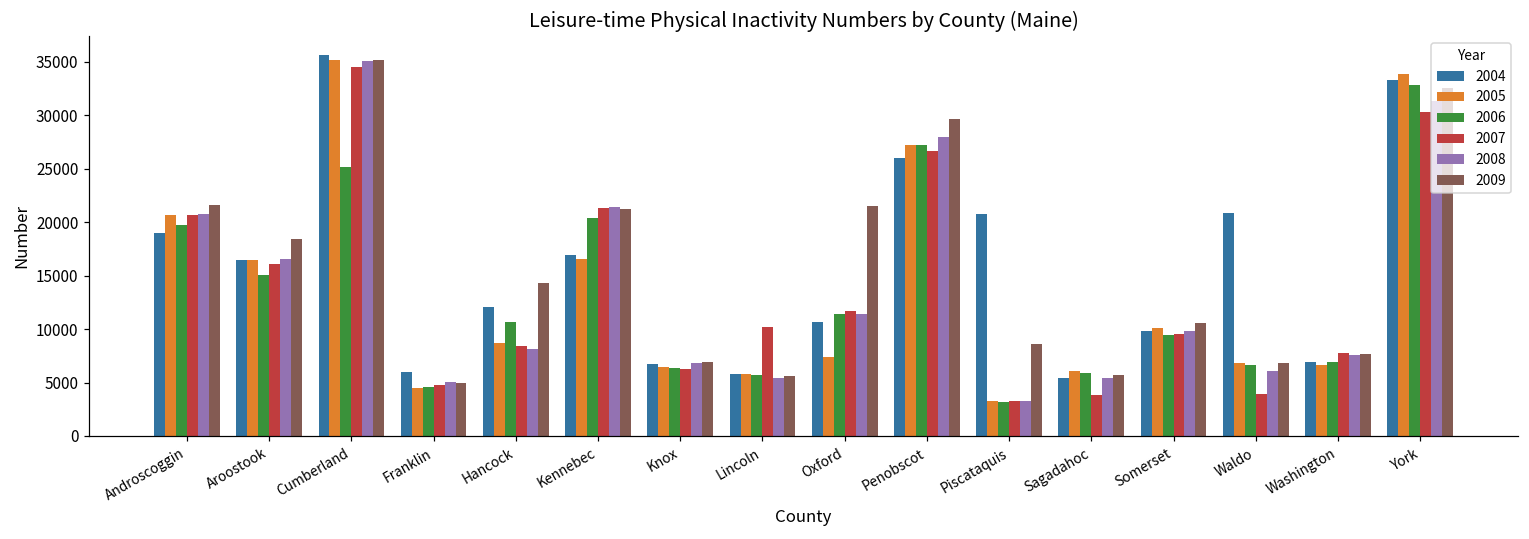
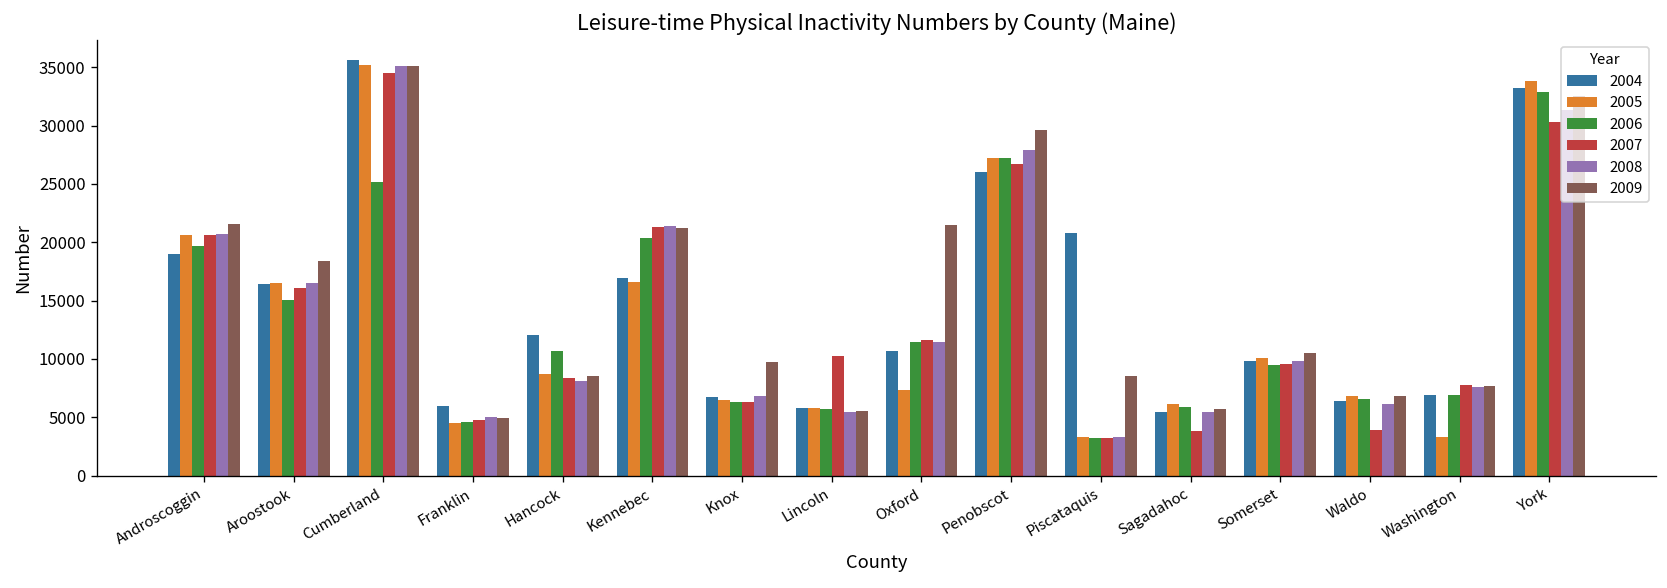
2009, Hancock: 14000 -> 9000
2009, Knox: 7000 -> 10000
2004, Waldo: 21000 -> 6000
2005, Washington: 7000 -> 3000
